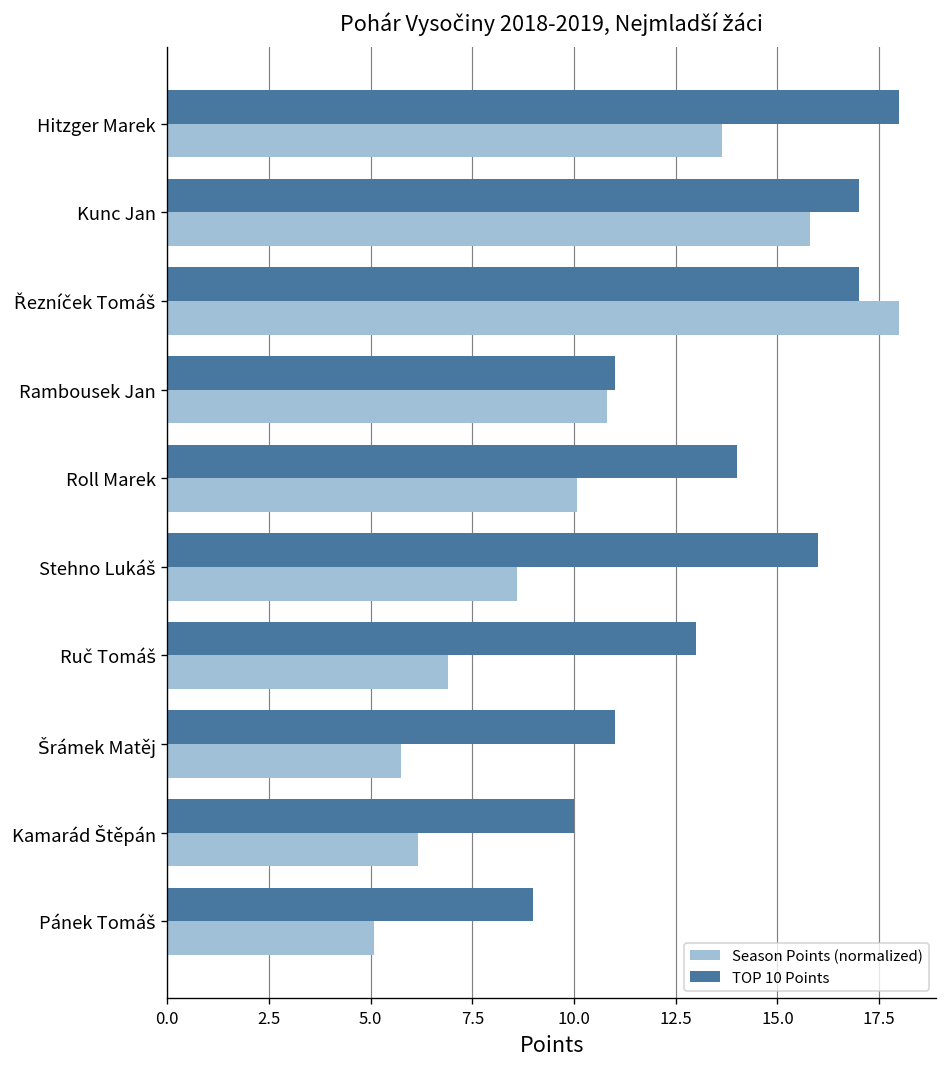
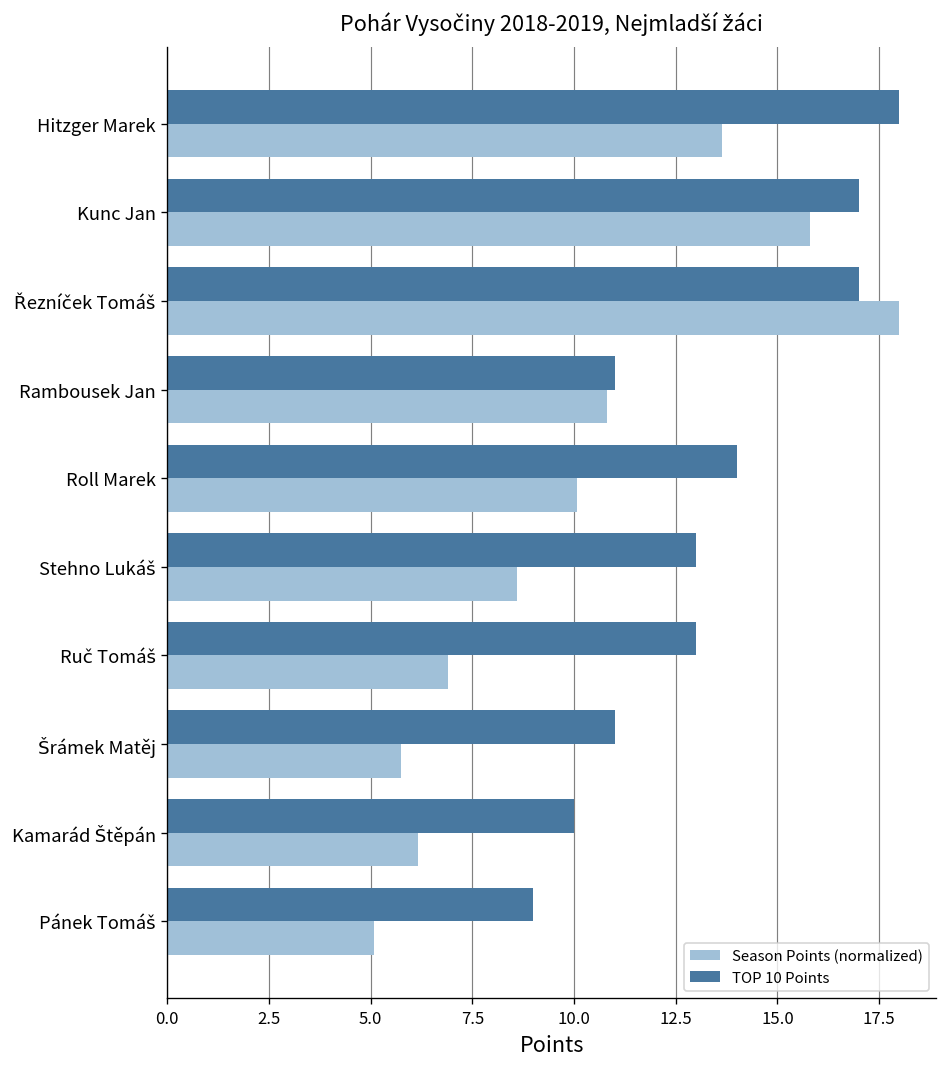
TOP 10 Points, Stehno Lukáš: 16 -> 13
